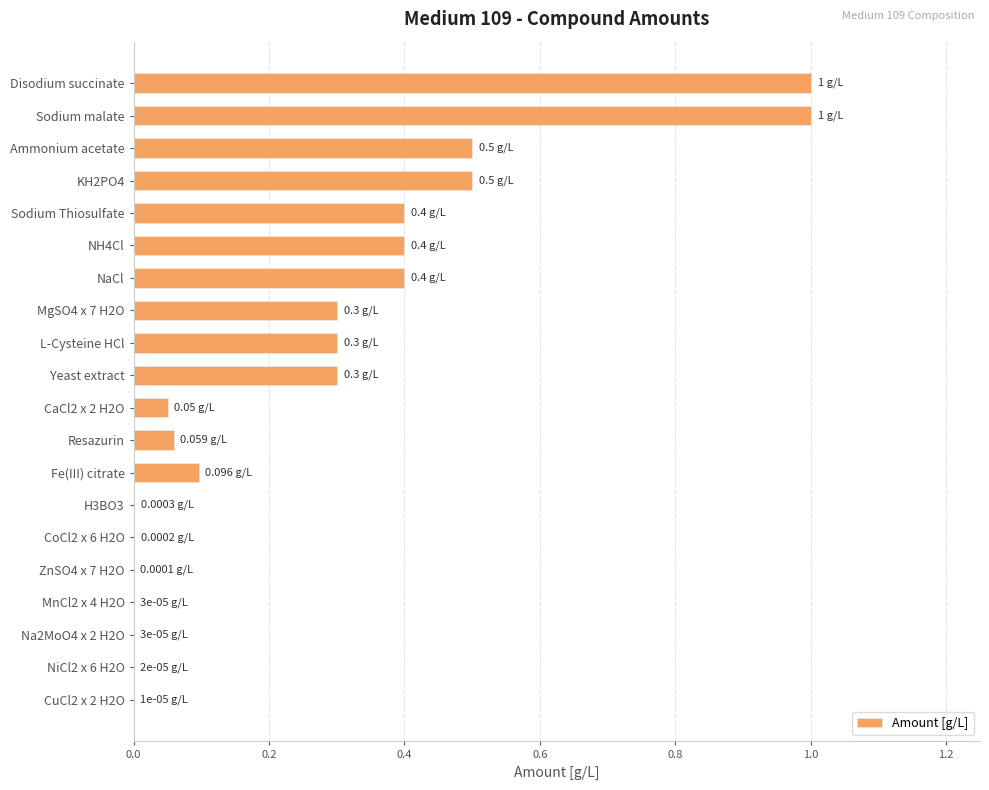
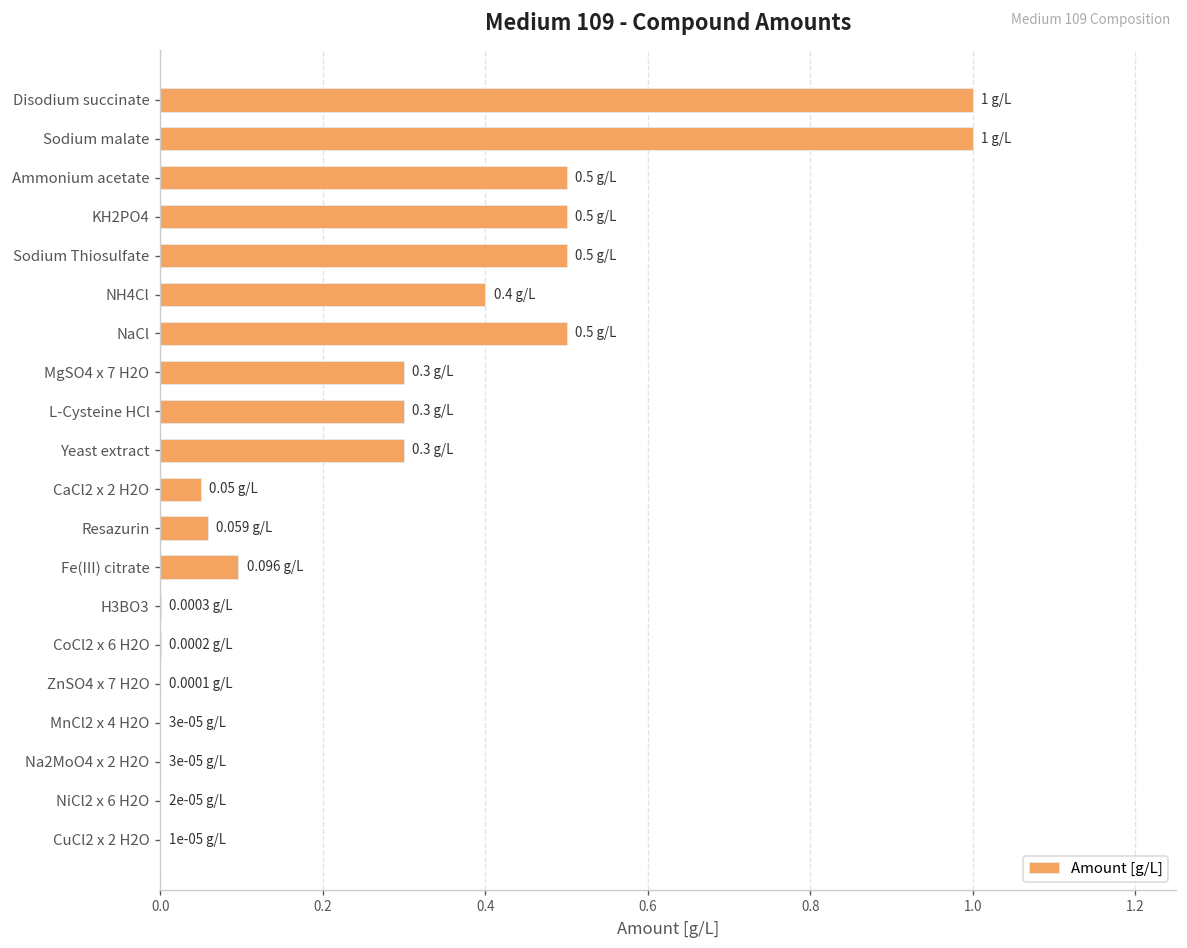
Sodium Thiosulfate: 0.4 -> 0.5
NaCl: 0.4 -> 0.5
